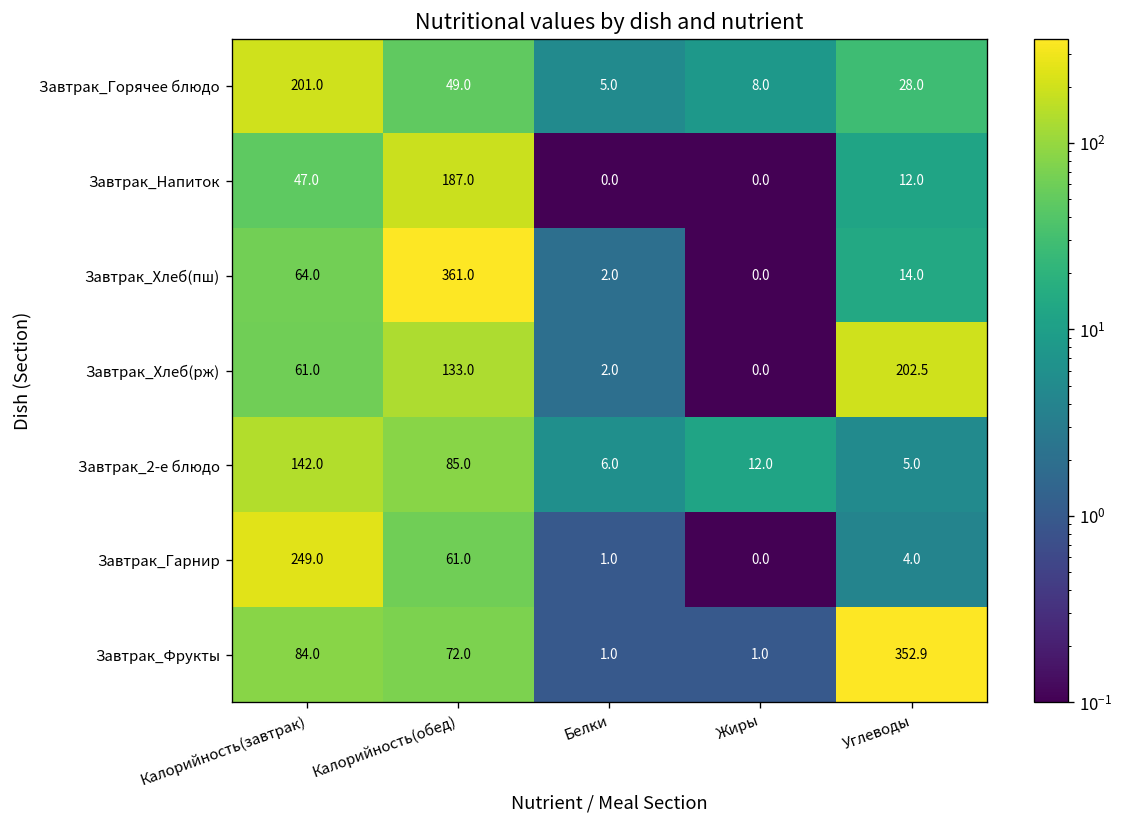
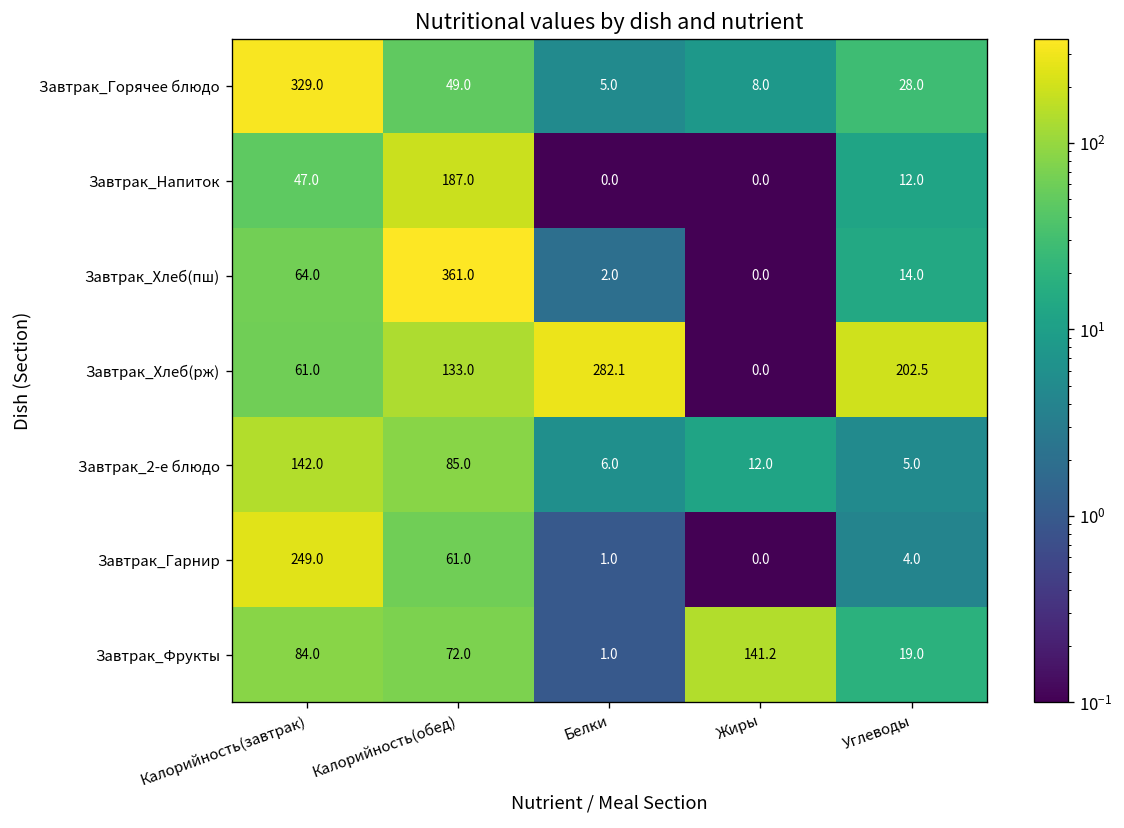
Завтрак_Горячее блюдо, Калорийность(завтрак): 201.0 -> 329.0
Завтрак_Хлеб(рж), Белки: 2.0 -> 282.1
Завтрак_Фрукты, Жиры: 1.0 -> 141.2
Завтрак_Фрукты, Углеводы: 352.9 -> 19.0
